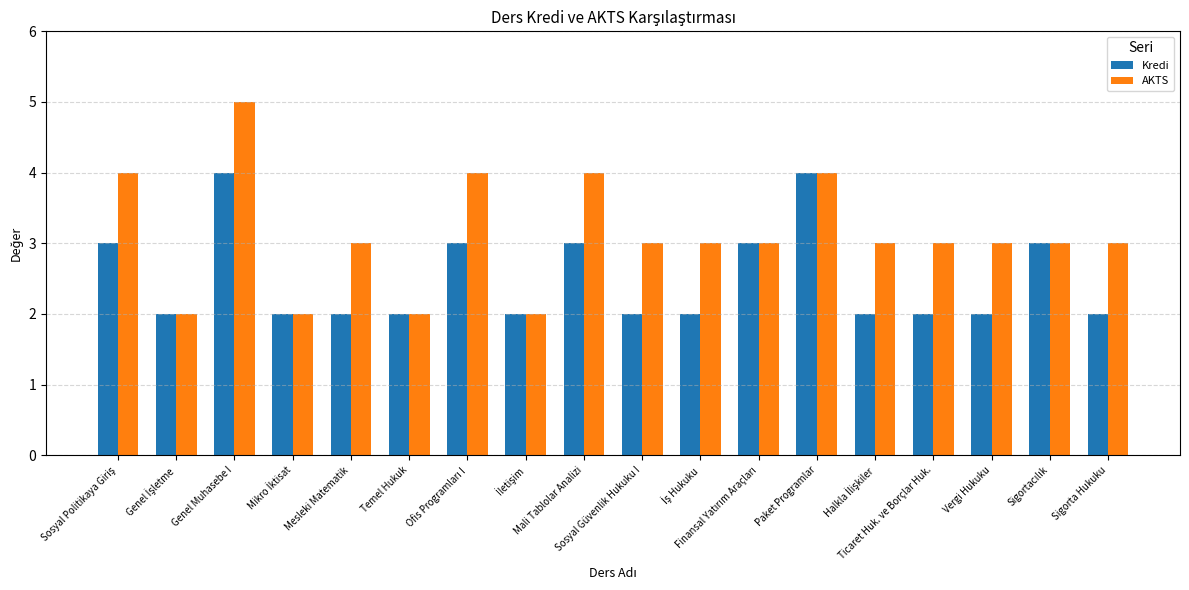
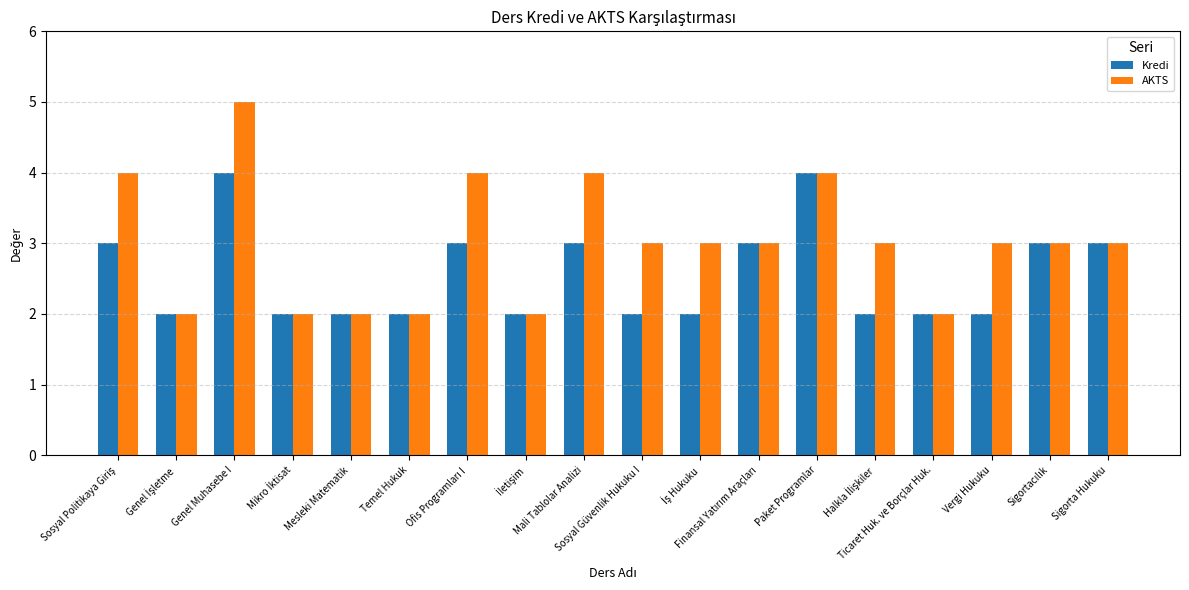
AKTS, Mesleki Matematik: 3 -> 2
AKTS, Ticaret Huk. ve Borçlar Huk.: 3 -> 2
Kredi, Sigorta Hukuku: 2 -> 3
